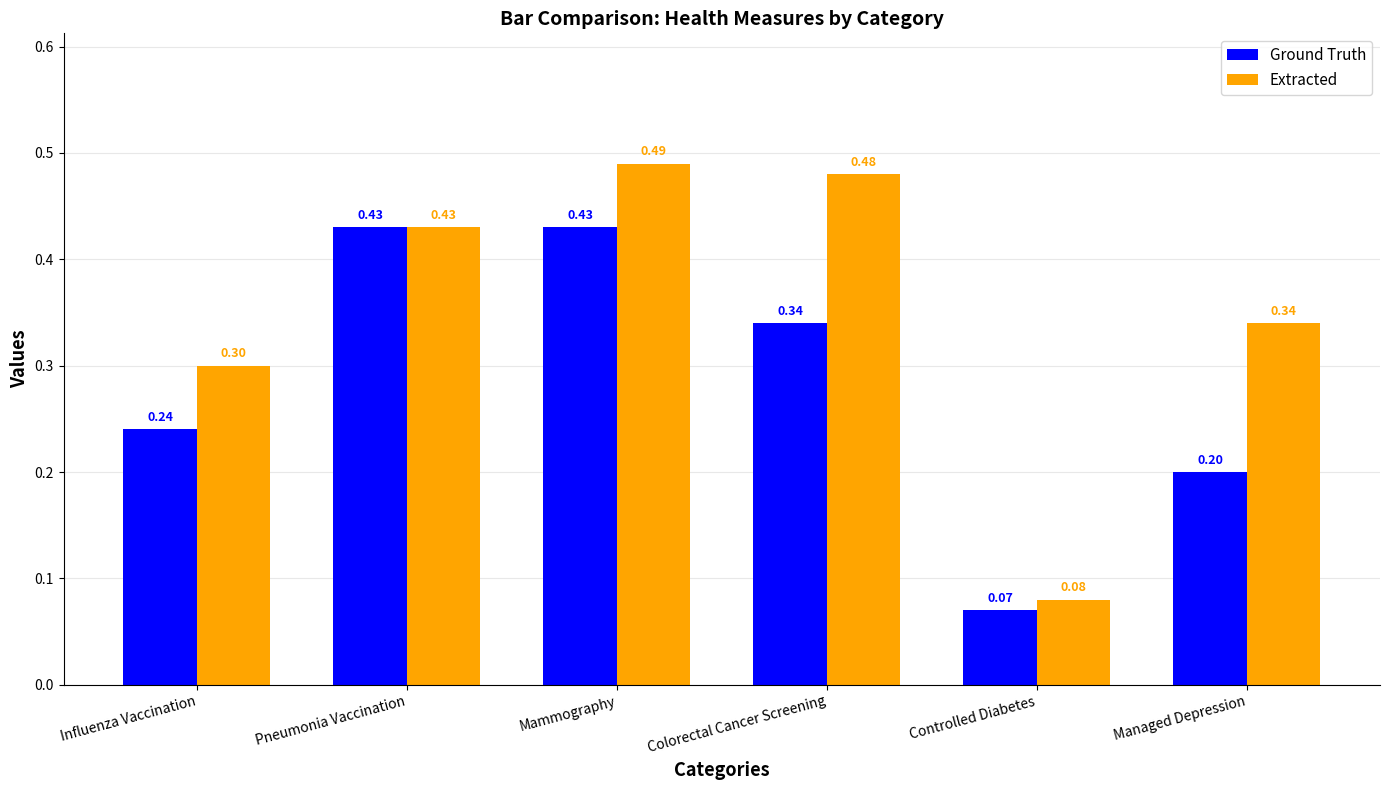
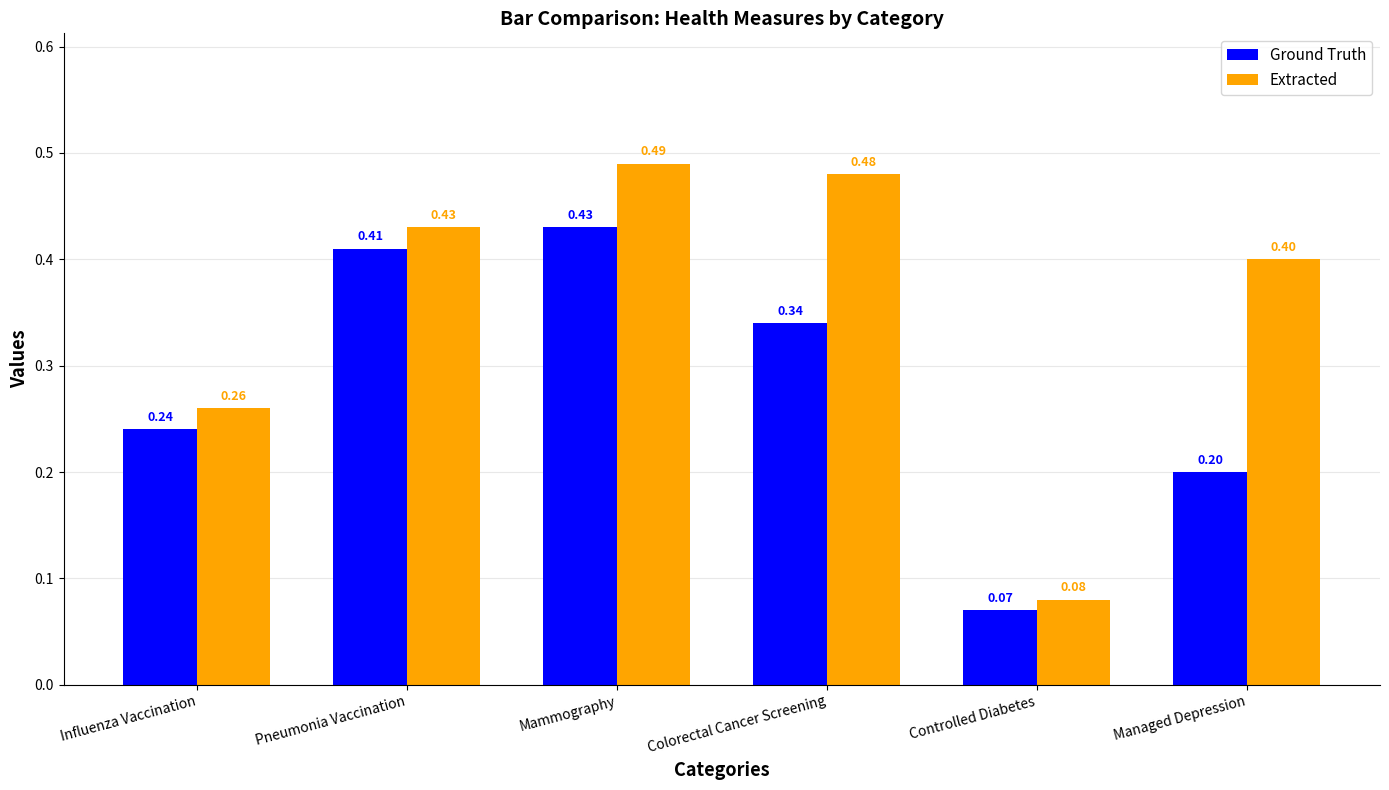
Extracted, Influenza Vaccination: 0.30 -> 0.26
Ground Truth, Pneumonia Vaccination: 0.43 -> 0.41
Extracted, Managed Depression: 0.34 -> 0.40
